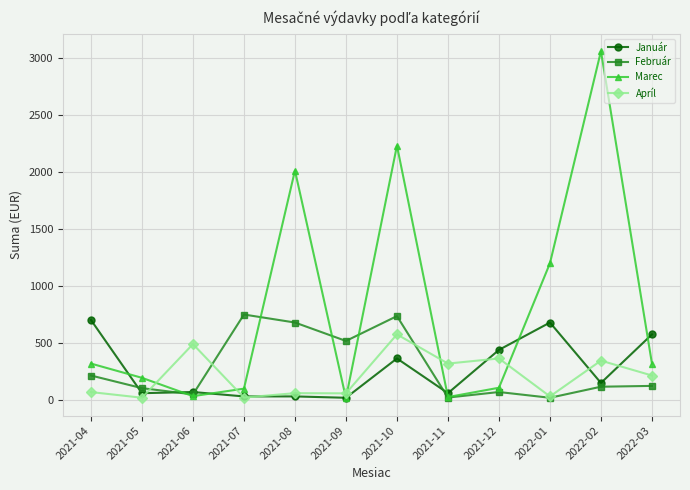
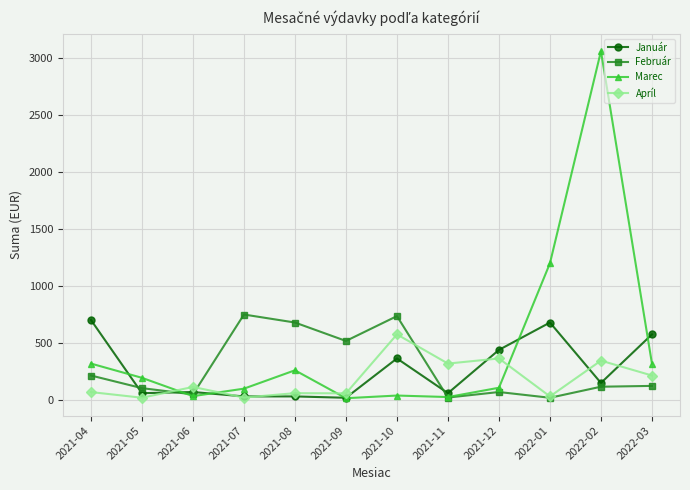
Apríl, 2021-06: 490 -> 120
Marec, 2021-08: 2010 -> 260
Marec, 2021-10: 2230 -> 40
